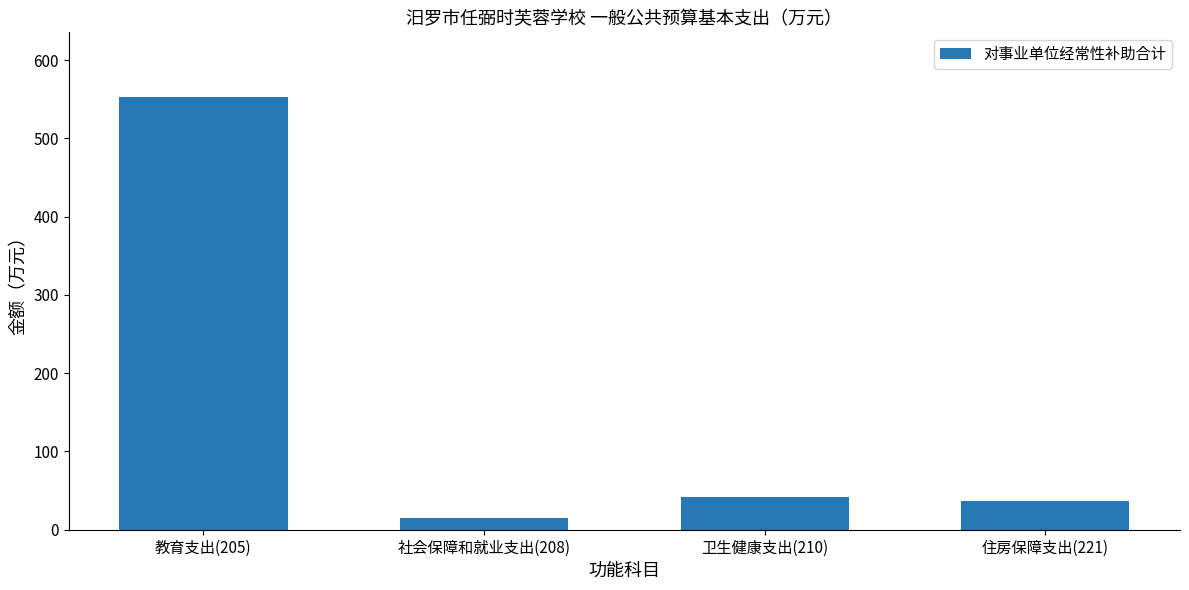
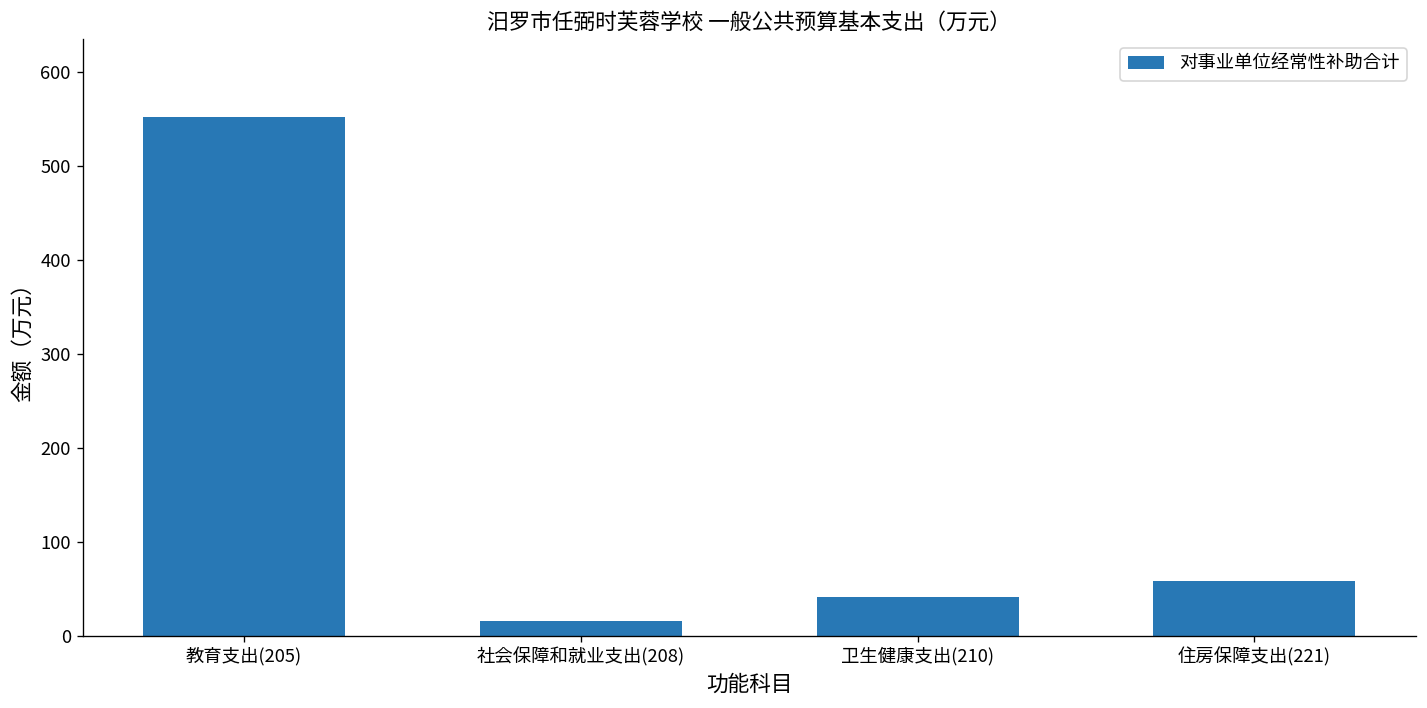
住房保障支出(221): 40 -> 60
